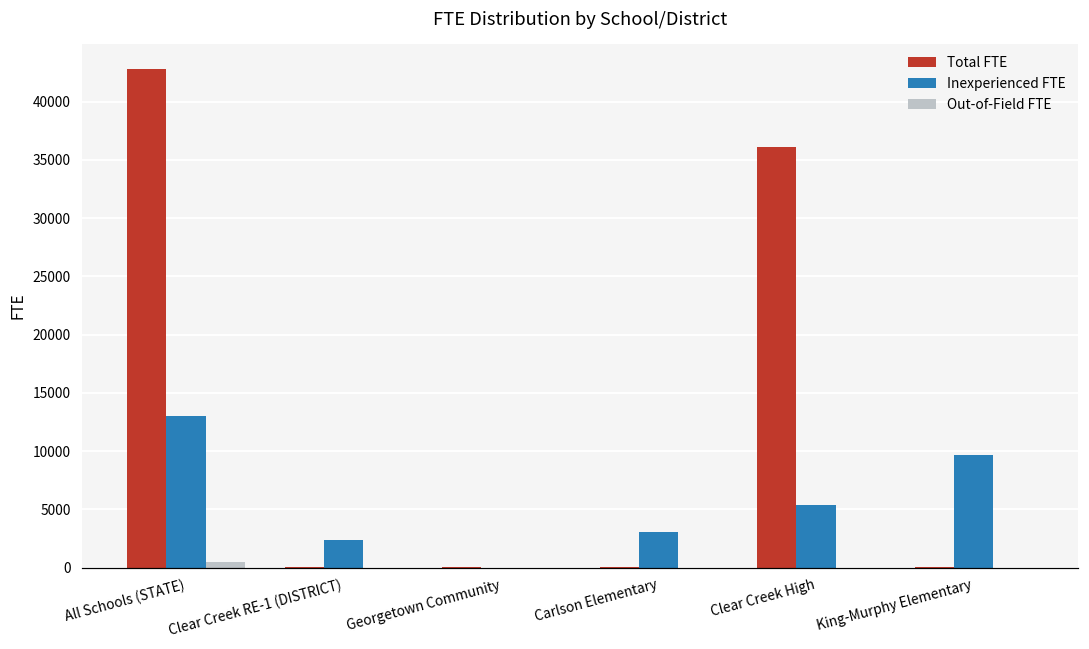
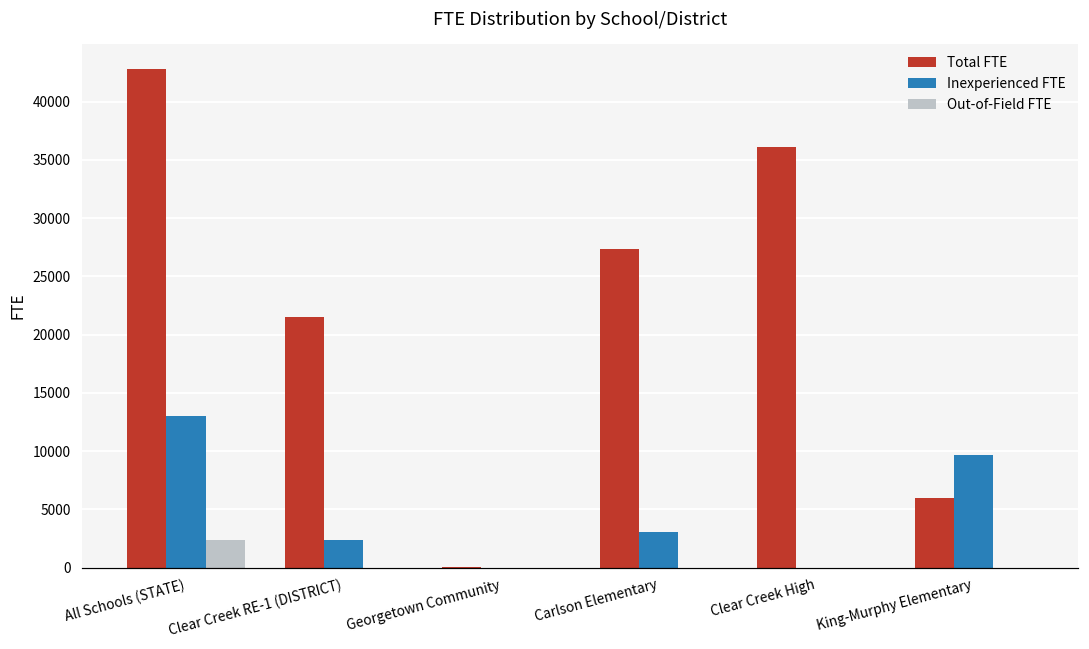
Out-of-Field FTE, All Schools (STATE): 500 -> 2400
Total FTE, Clear Creek RE-1 (DISTRICT): 0 -> 21500
Total FTE, Carlson Elementary: 0 -> 27400
Inexperienced FTE, Clear Creek High: 5400 -> 0
Total FTE, King-Murphy Elementary: 0 -> 6000
